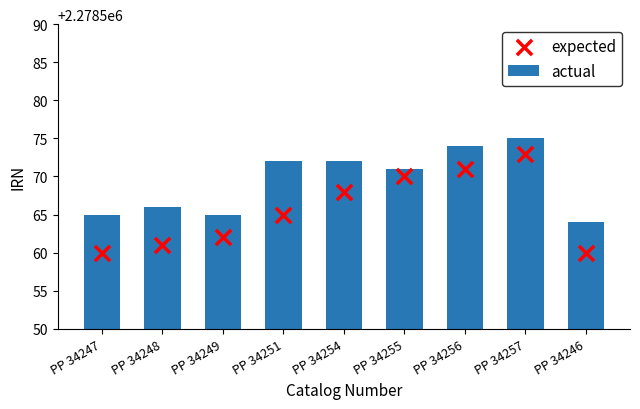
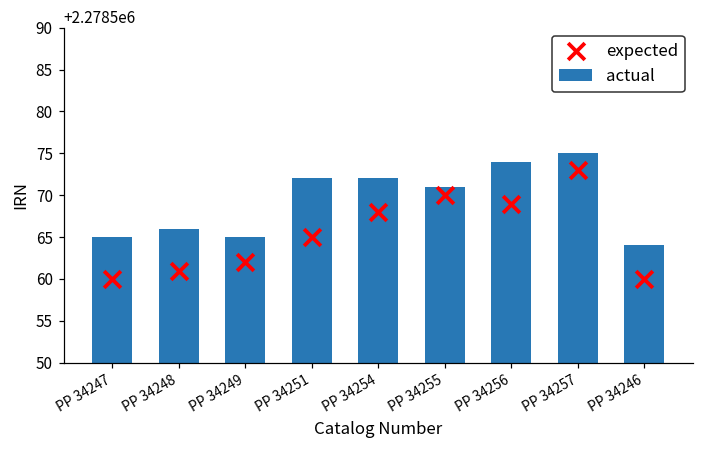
expected, PP 34256: 2278571 -> 2278569
